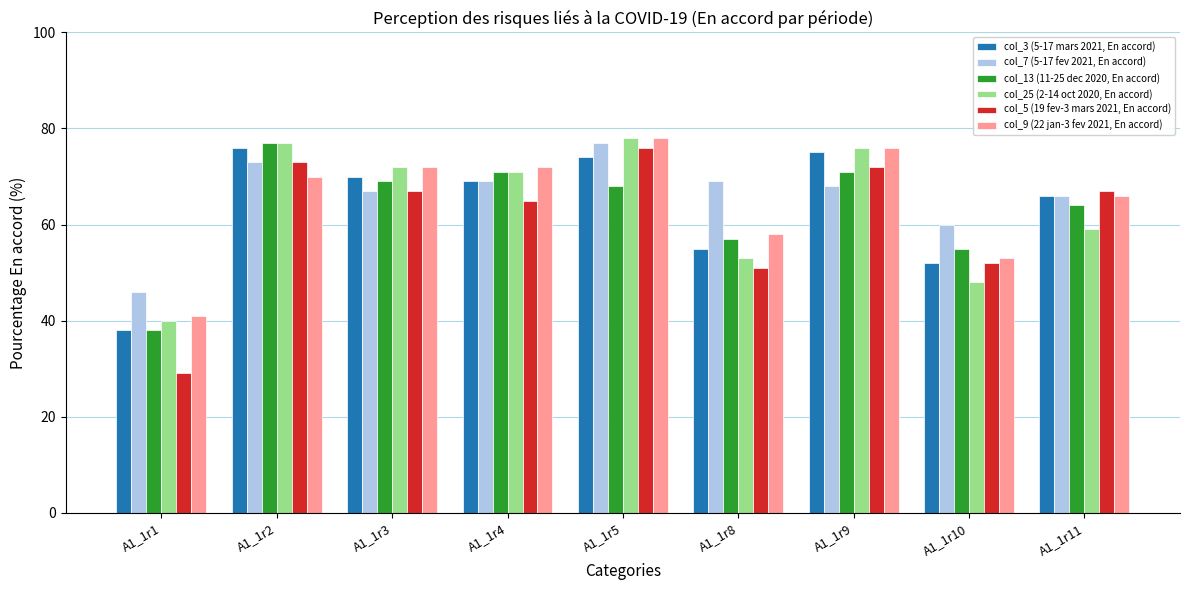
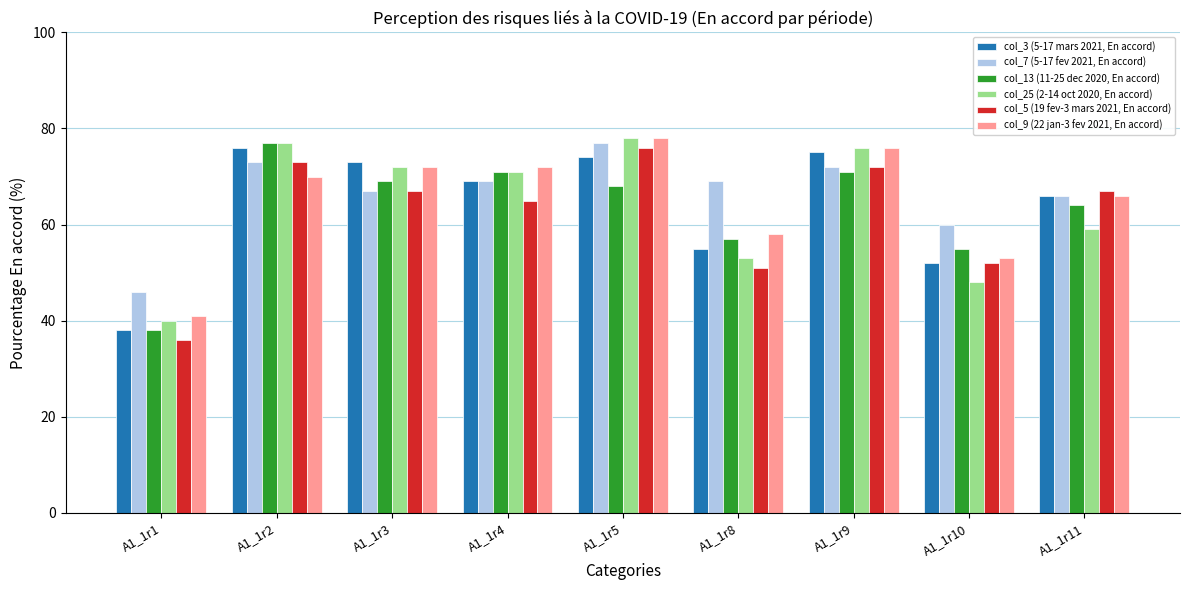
col_5 (19 fev-3 mars 2021, En accord), A1_1r1: 29 -> 36
col_3 (5-17 mars 2021, En accord), A1_1r3: 70 -> 73
col_7 (5-17 fev 2021, En accord), A1_1r9: 68 -> 72
